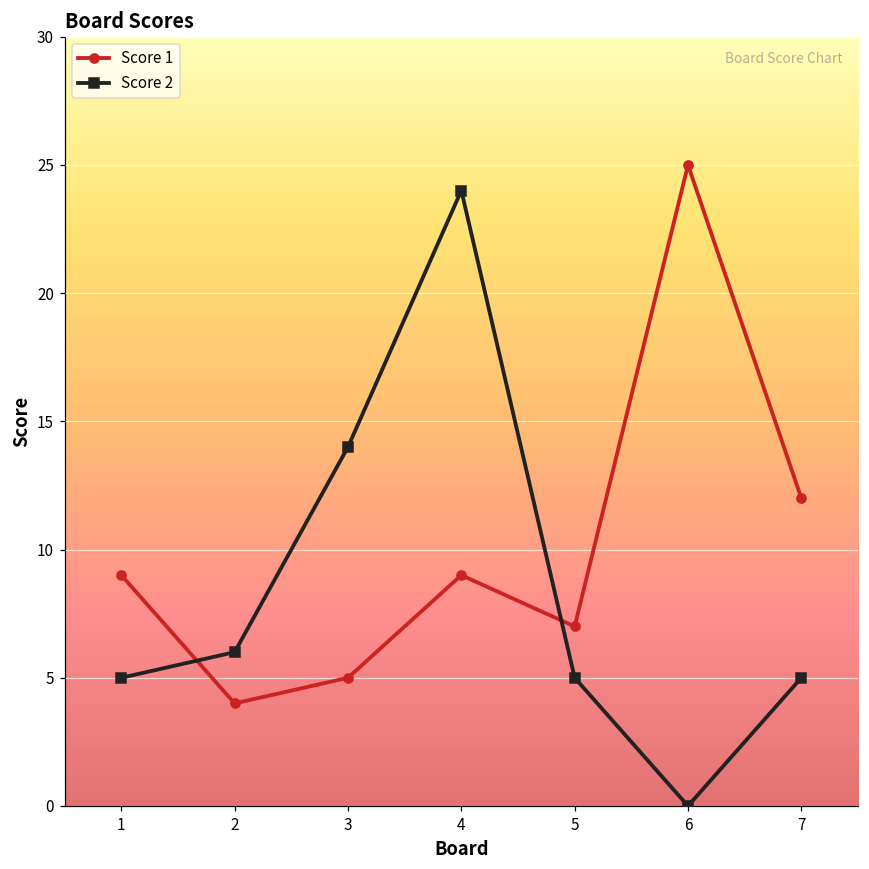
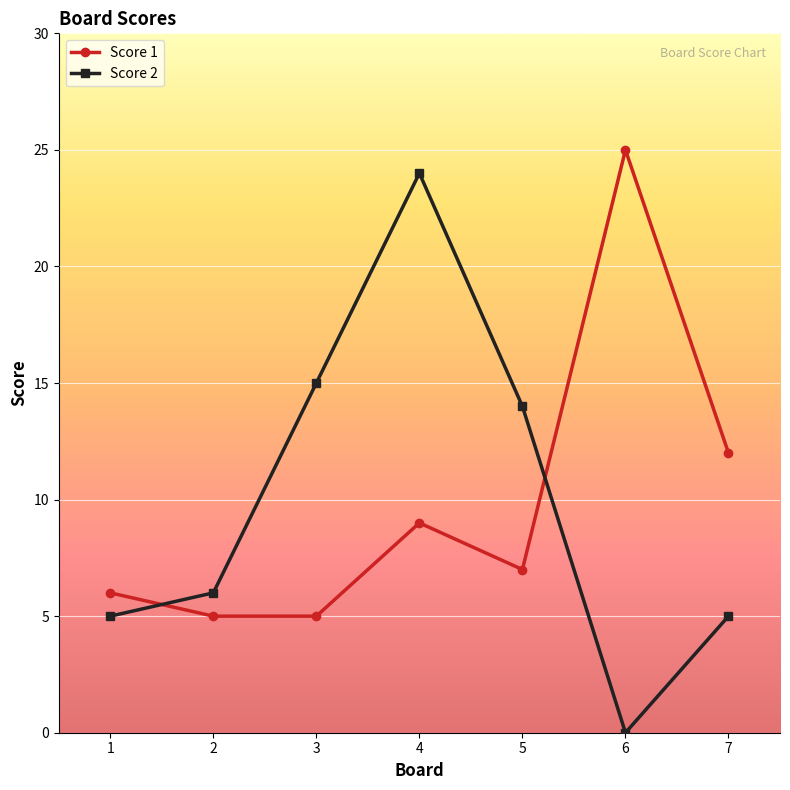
Score 1, 1: 9 -> 6
Score 1, 2: 4 -> 5
Score 2, 3: 14 -> 15
Score 2, 5: 5 -> 14
